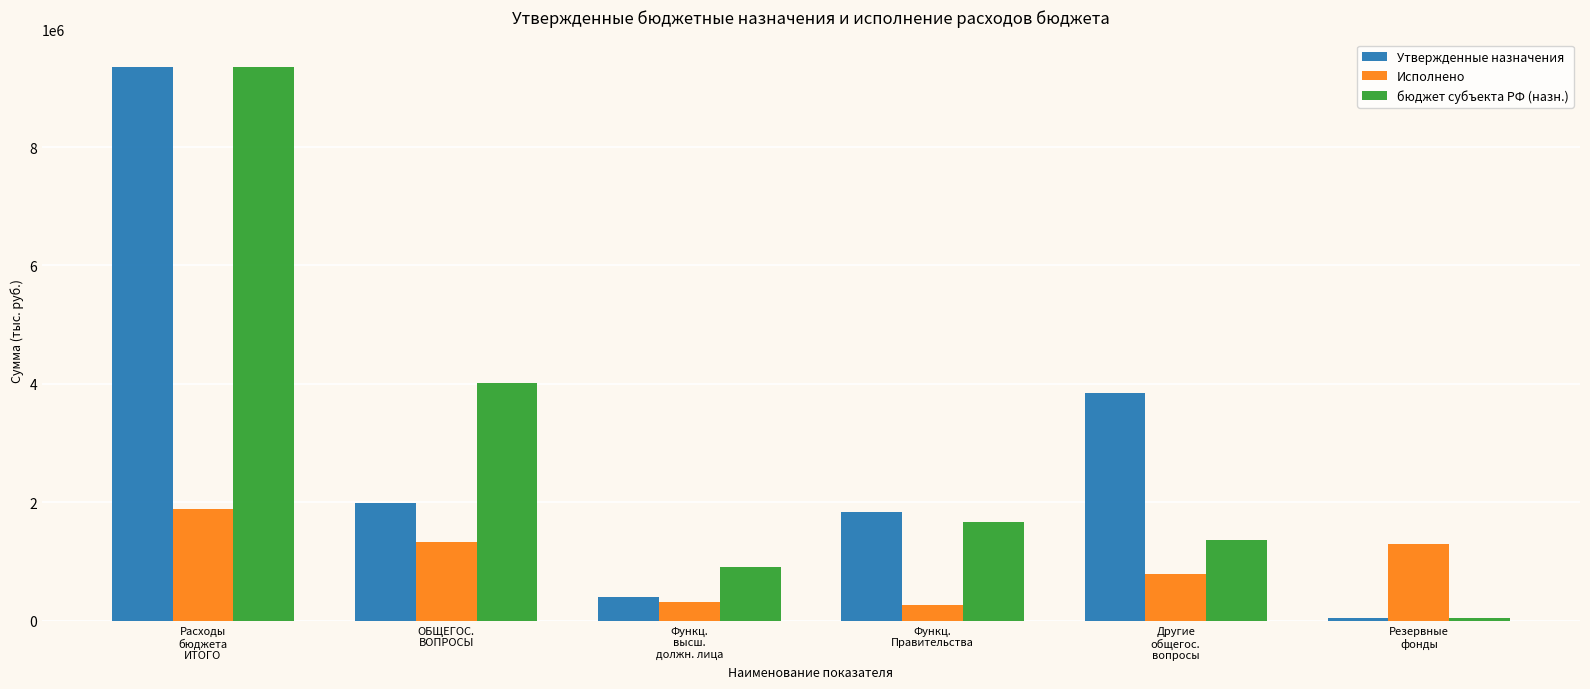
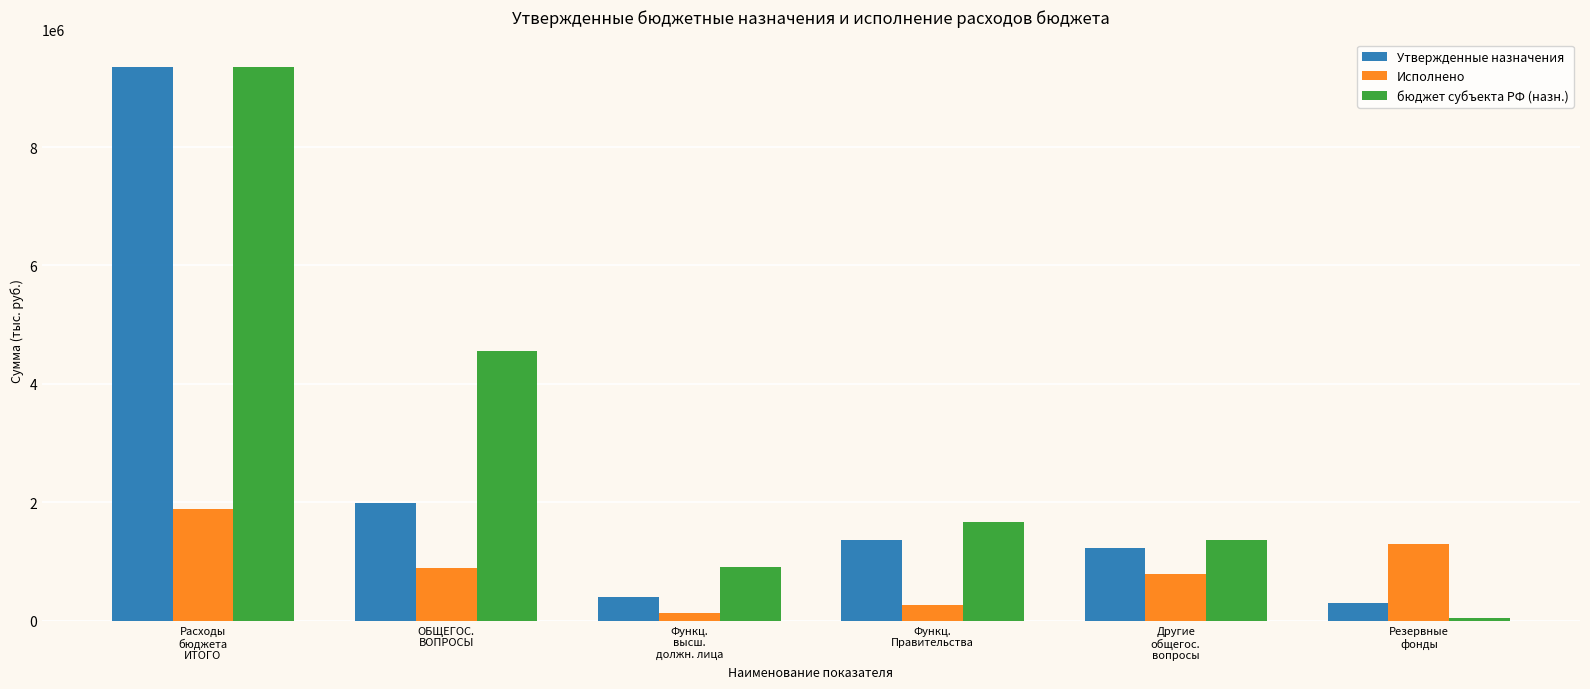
Исполнено, ОБЩЕГОС. ВОПРОСЫ: 1300000 -> 900000
бюджет субъекта РФ (назн.), ОБЩЕГОС. ВОПРОСЫ: 4000000 -> 4600000
Исполнено, Функц. высш. должн. лица: 300000 -> 100000
Утвержденные назначения, Функц. Правительства: 1800000 -> 1400000
Утвержденные назначения, Другие общегос. вопросы: 3900000 -> 1200000
Утвержденные назначения, Резервные фонды: 100000 -> 300000
